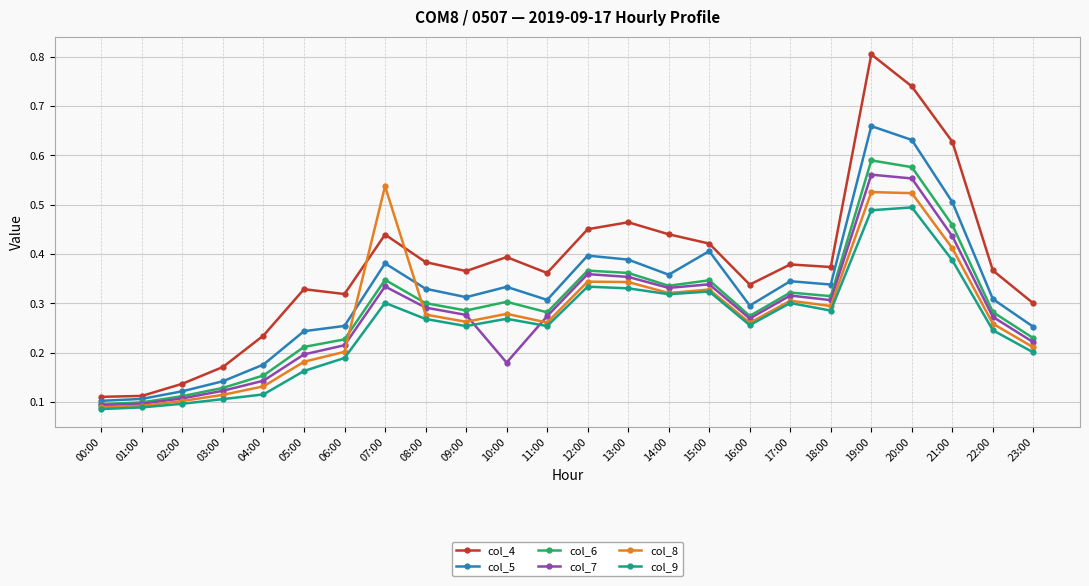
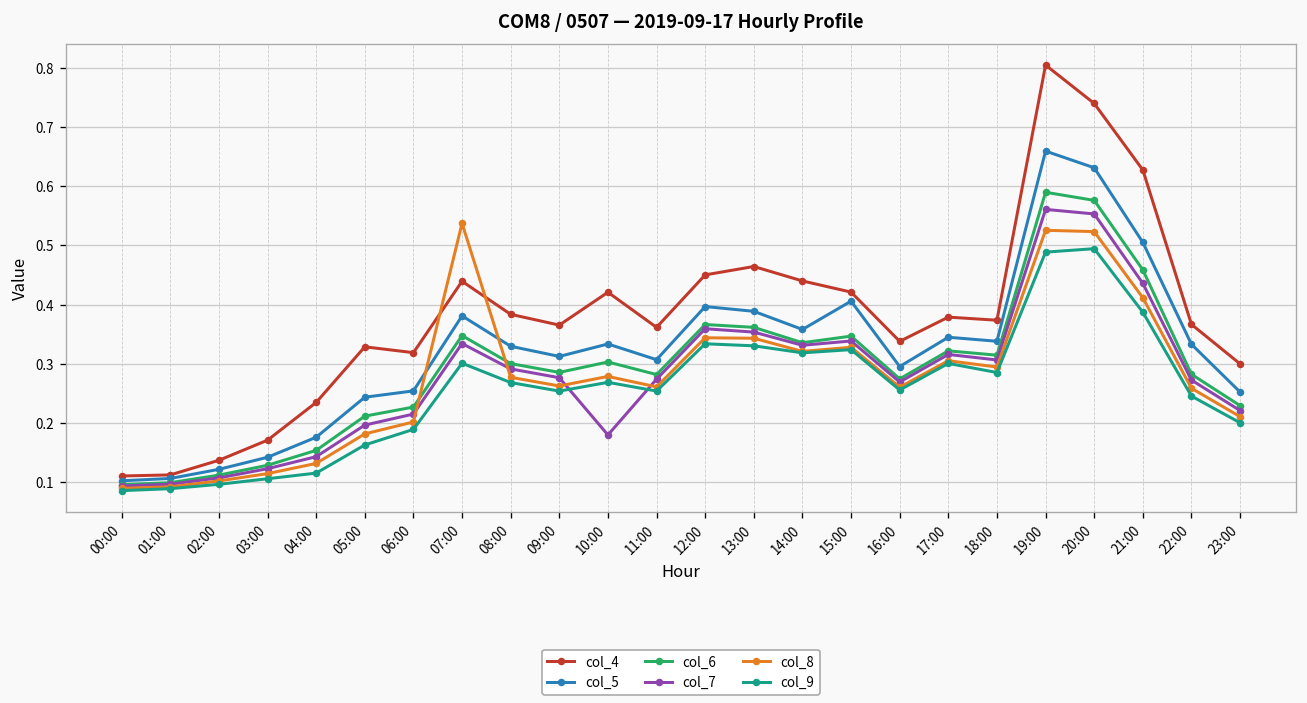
col_4, 10:00: 0.39 -> 0.42
col_5, 22:00: 0.31 -> 0.33
